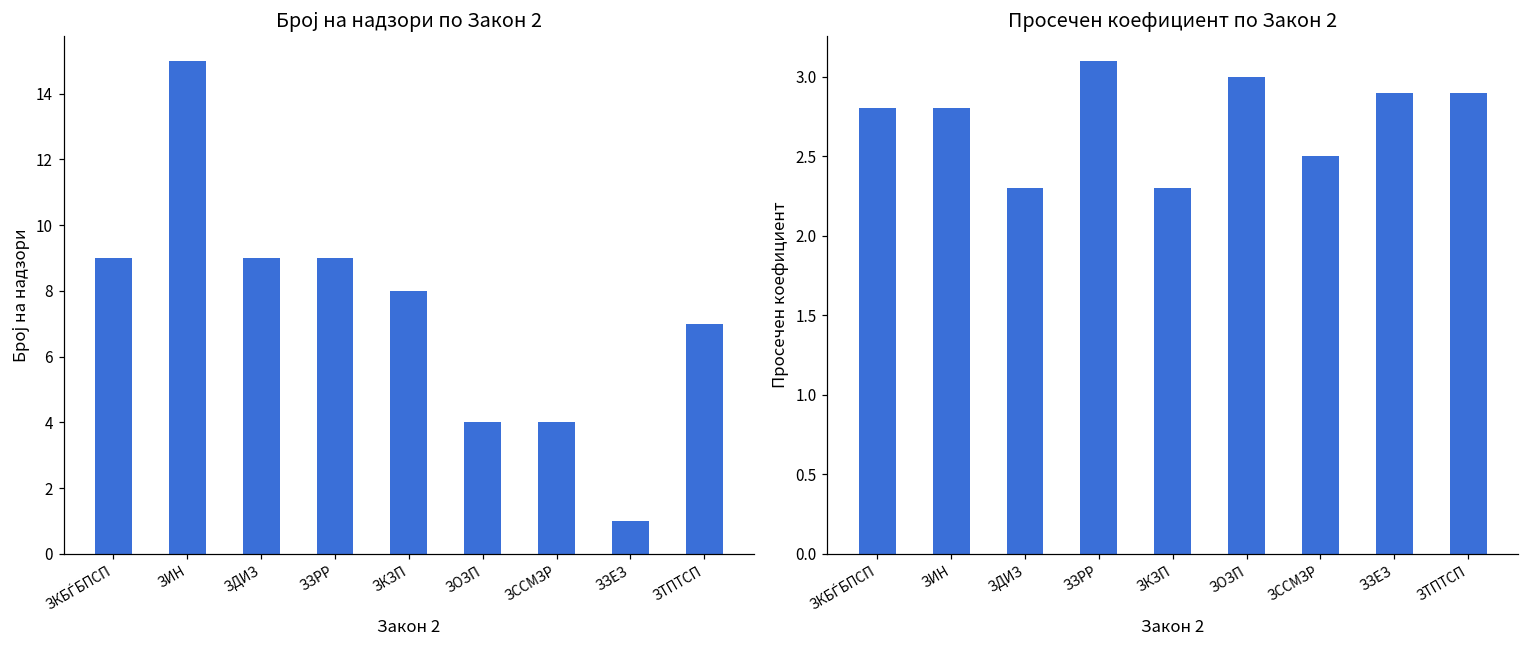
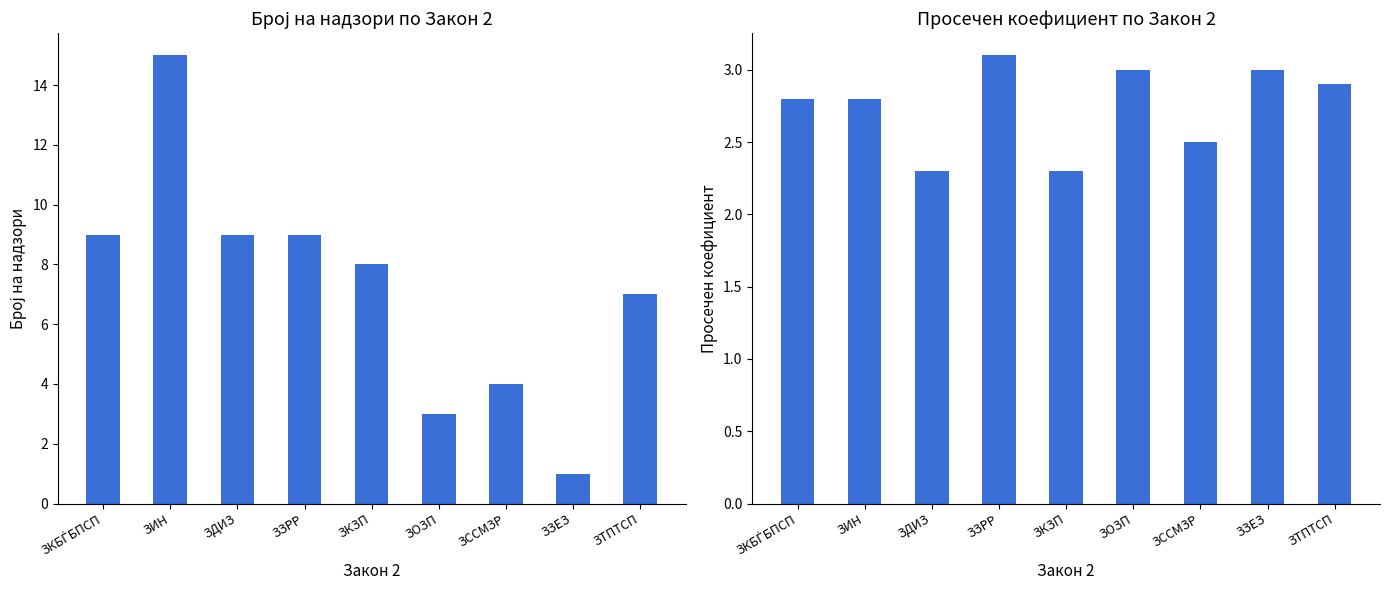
Број на надзори по Закон 2, ЗОЗП: 4 -> 3
Просечен коефициент по Закон 2, ЗЗЕЗ: 2.9 -> 3.0
